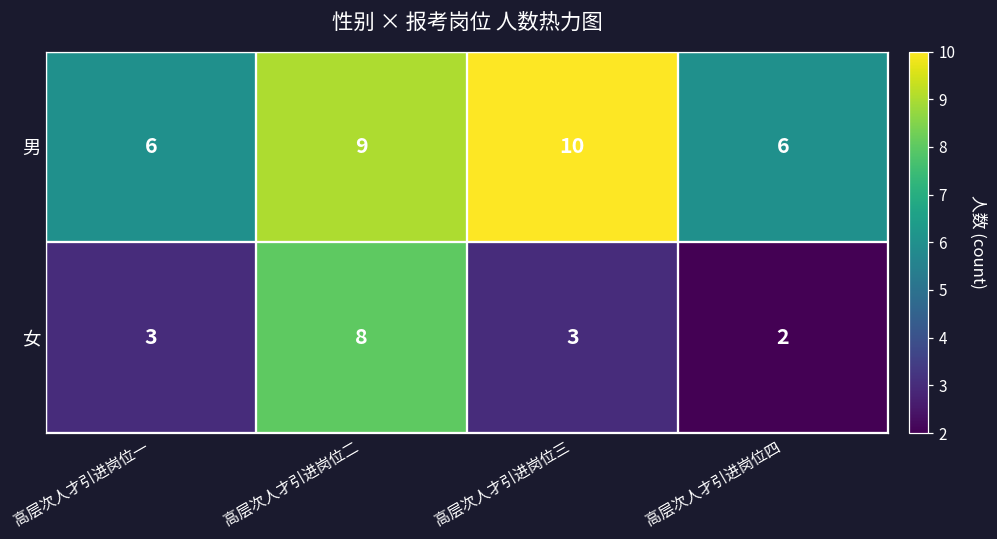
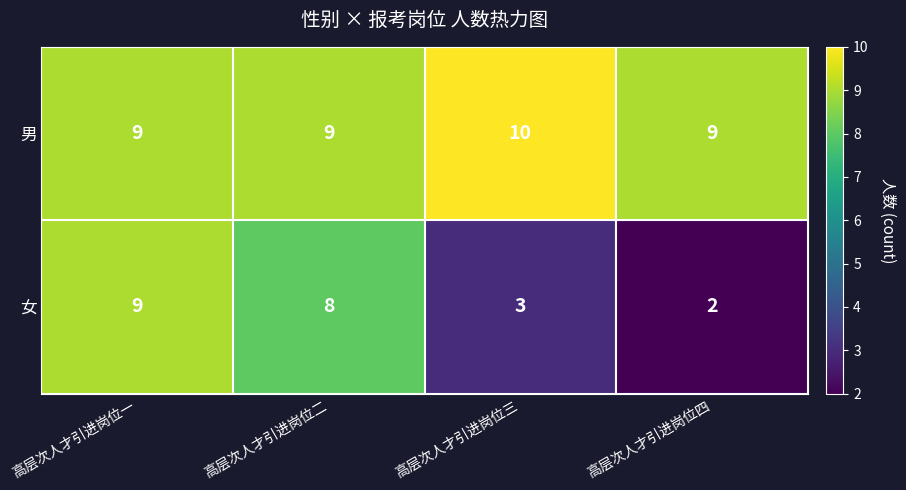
男, 高层次人才引进岗位一: 6 -> 9
男, 高层次人才引进岗位四: 6 -> 9
女, 高层次人才引进岗位一: 3 -> 9
